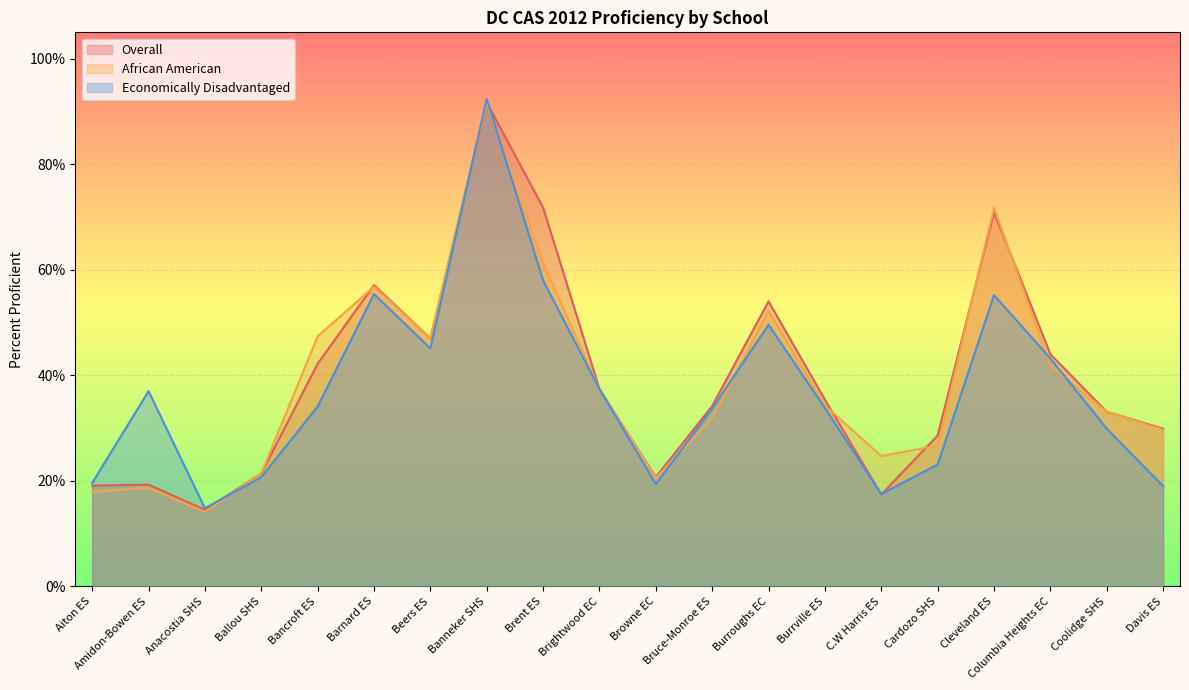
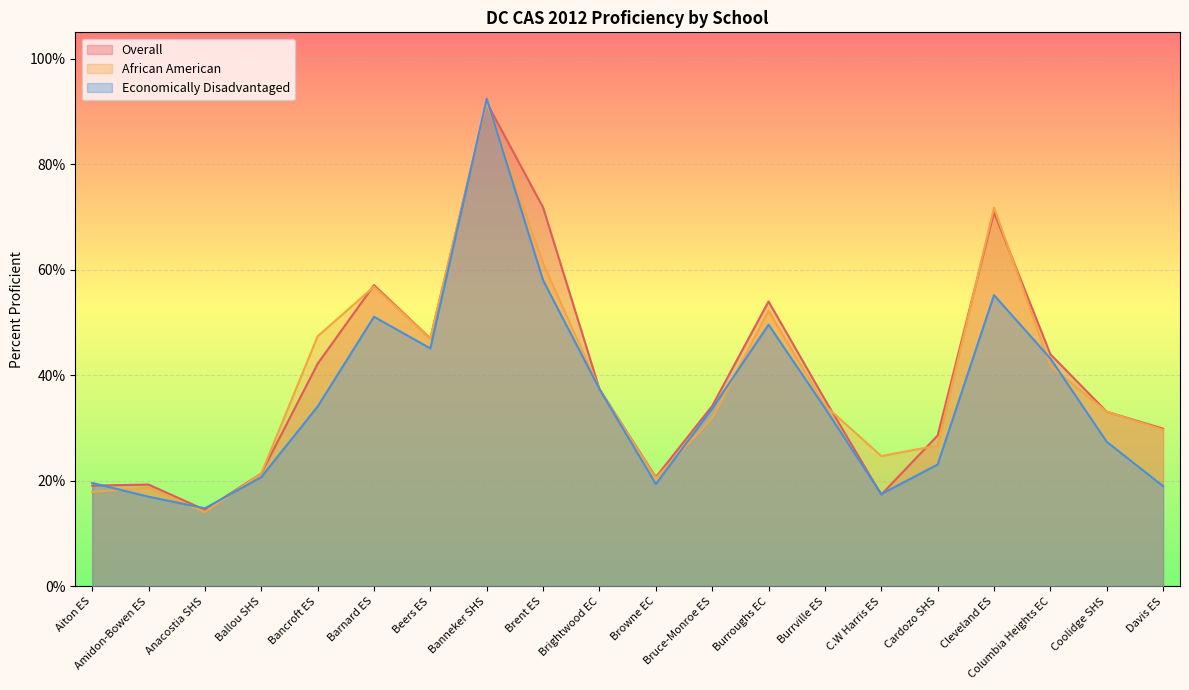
Economically Disadvantaged, Amidon-Bowen ES: 37% -> 17%
Economically Disadvantaged, Barnard ES: 55% -> 51%
Economically Disadvantaged, Coolidge SHS: 30% -> 27%
